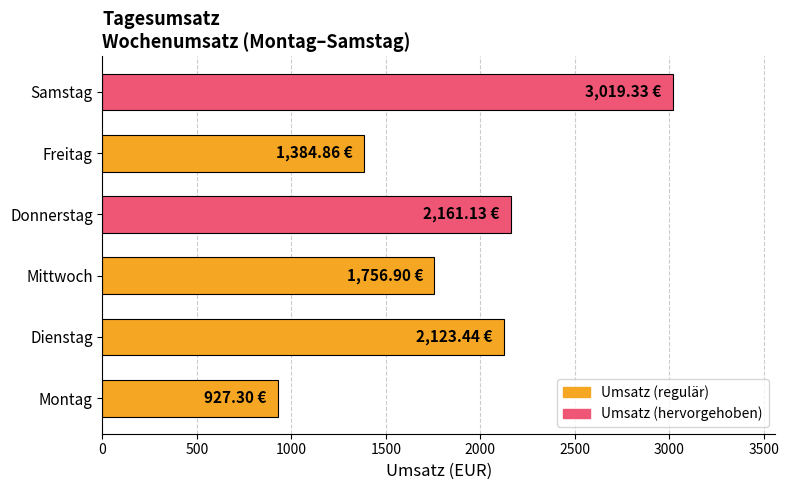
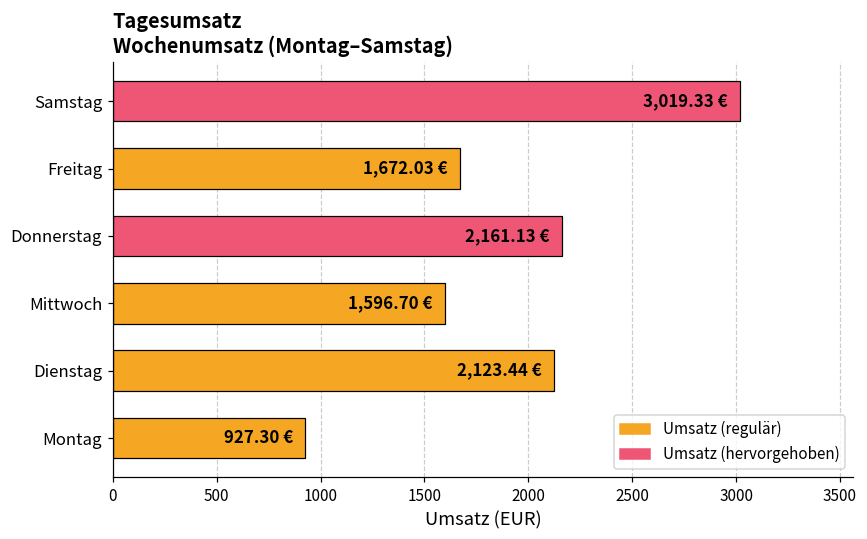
Freitag: 1,384.86 -> 1,672.03
Mittwoch: 1,756.90 -> 1,596.70
